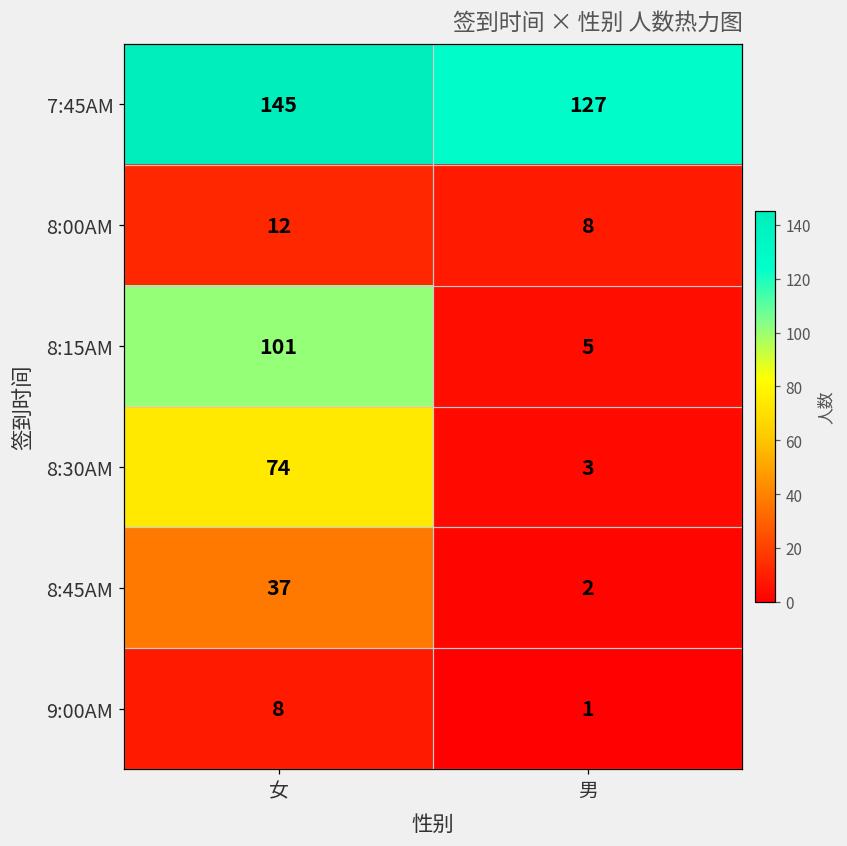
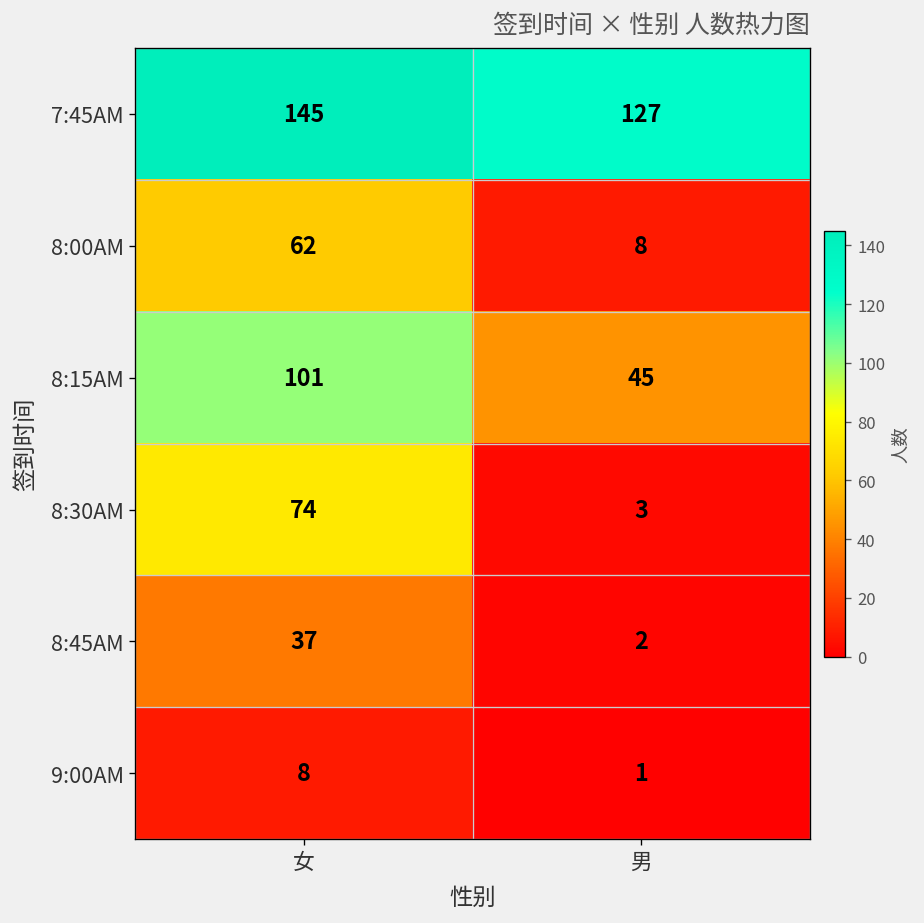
8:00AM, 女: 12 -> 62
8:15AM, 男: 5 -> 45
